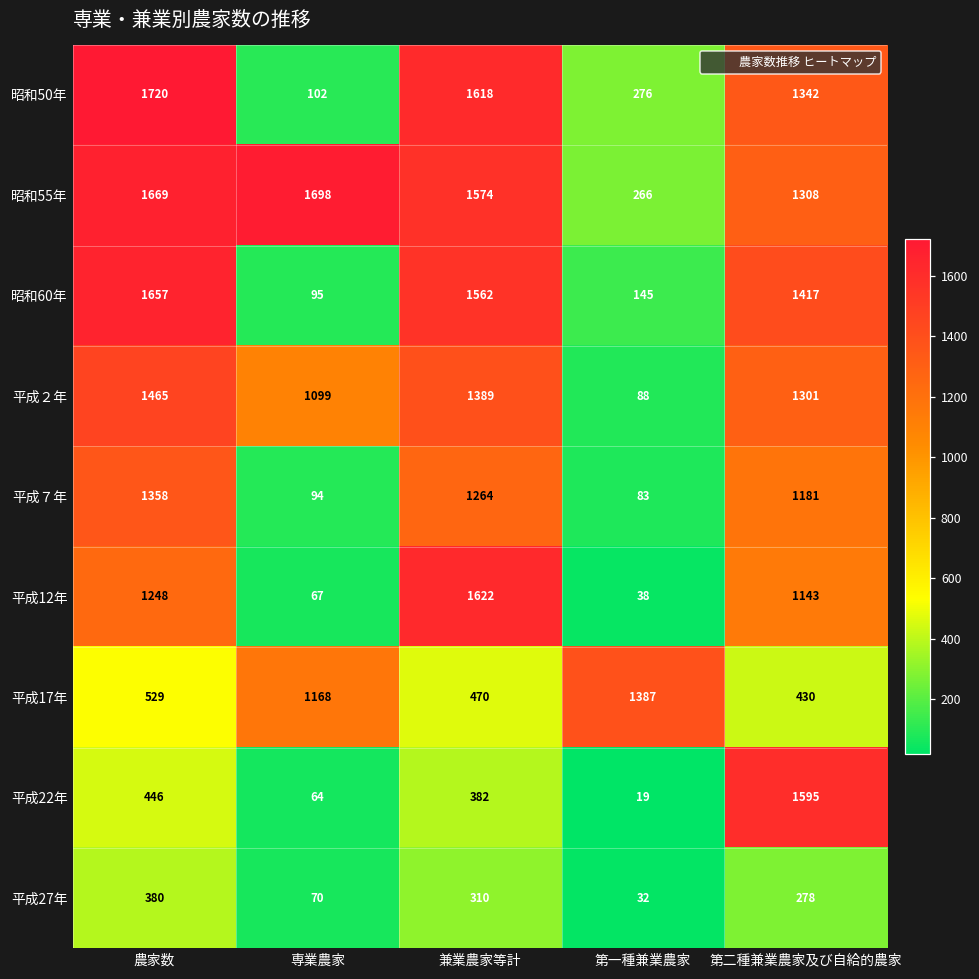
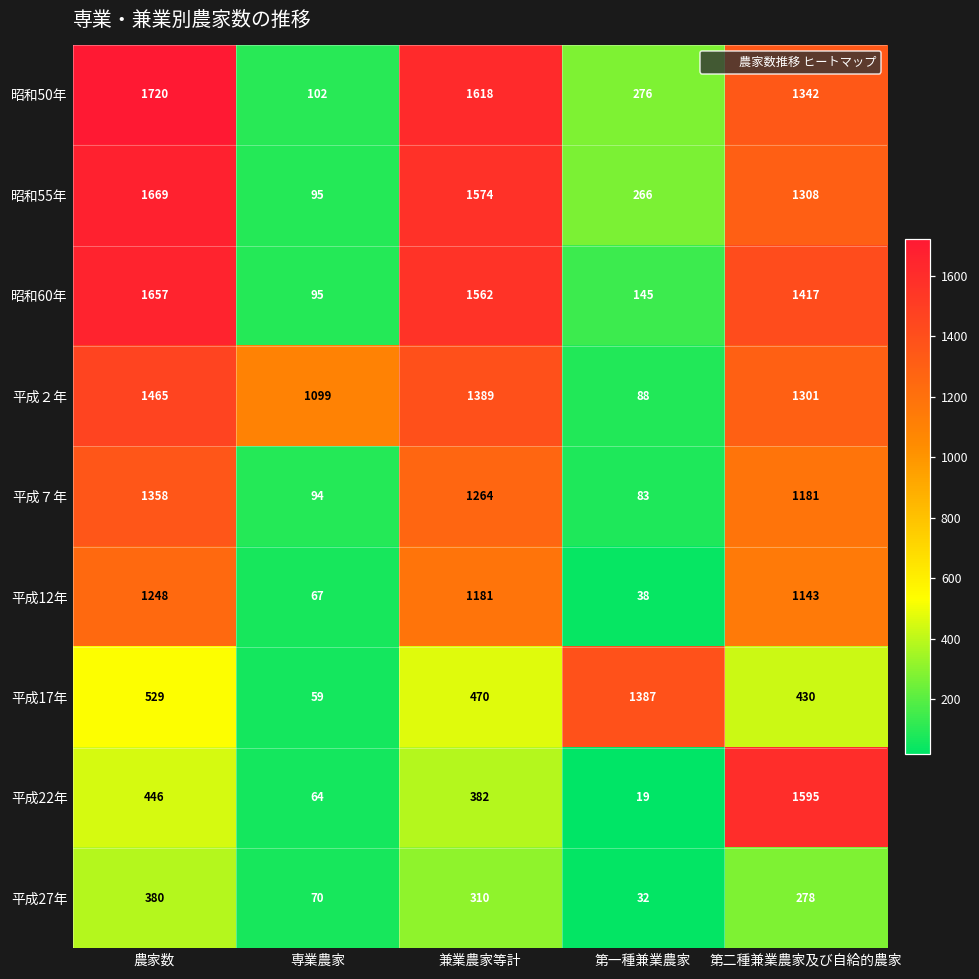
昭和55年, 専業農家: 1698 -> 95
平成12年, 兼業農家等計: 1622 -> 1181
平成17年, 専業農家: 1168 -> 59
